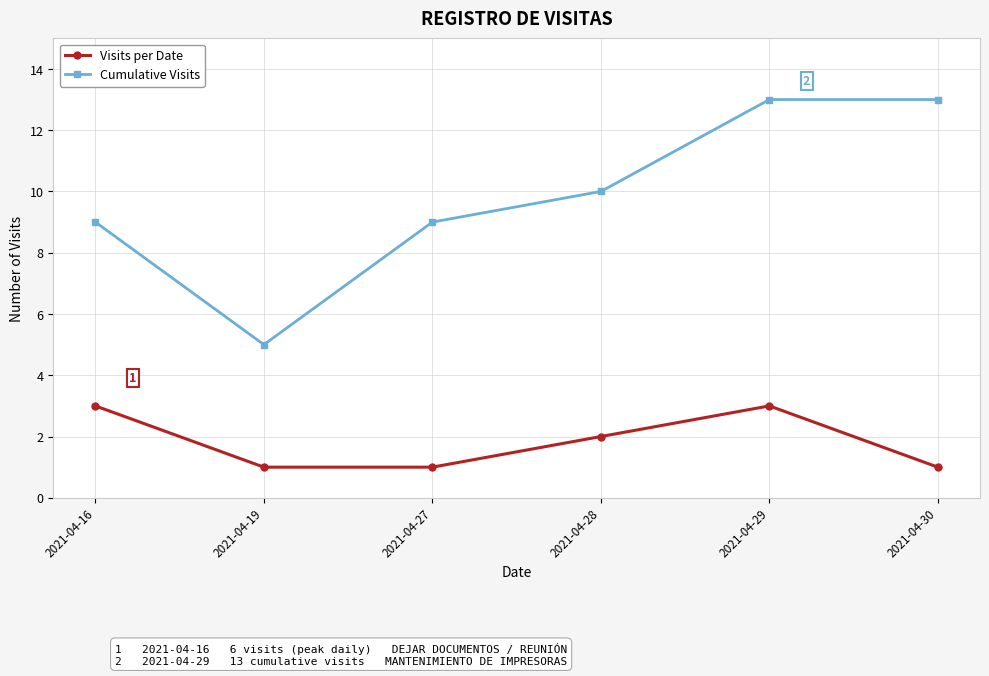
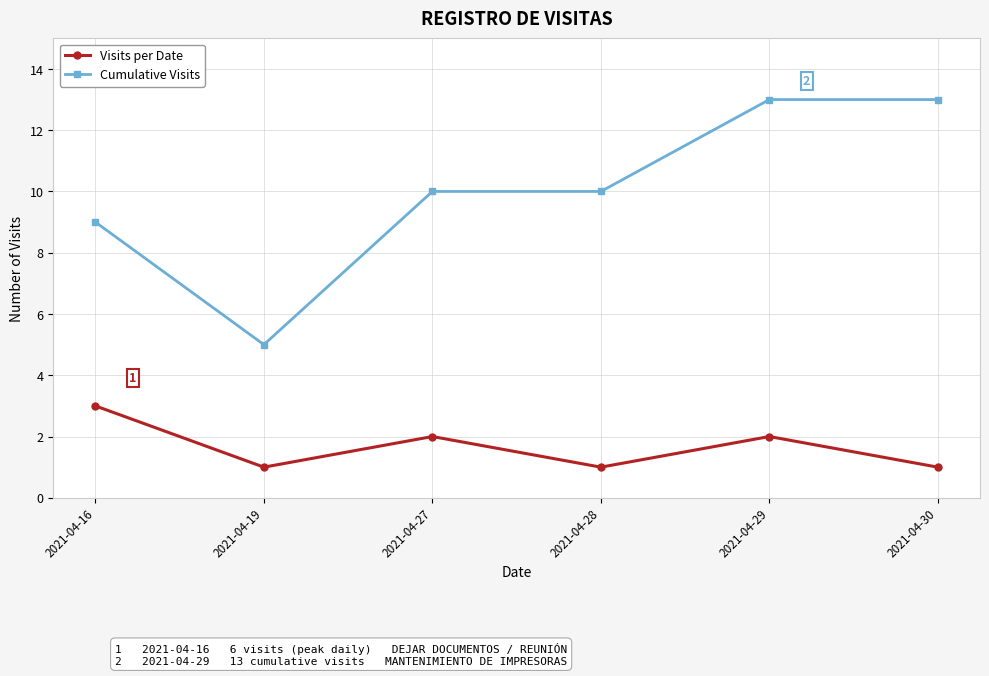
Visits per Date, 2021-04-27: 1 -> 2
Cumulative Visits, 2021-04-27: 9 -> 10
Visits per Date, 2021-04-28: 2 -> 1
Visits per Date, 2021-04-29: 3 -> 2
